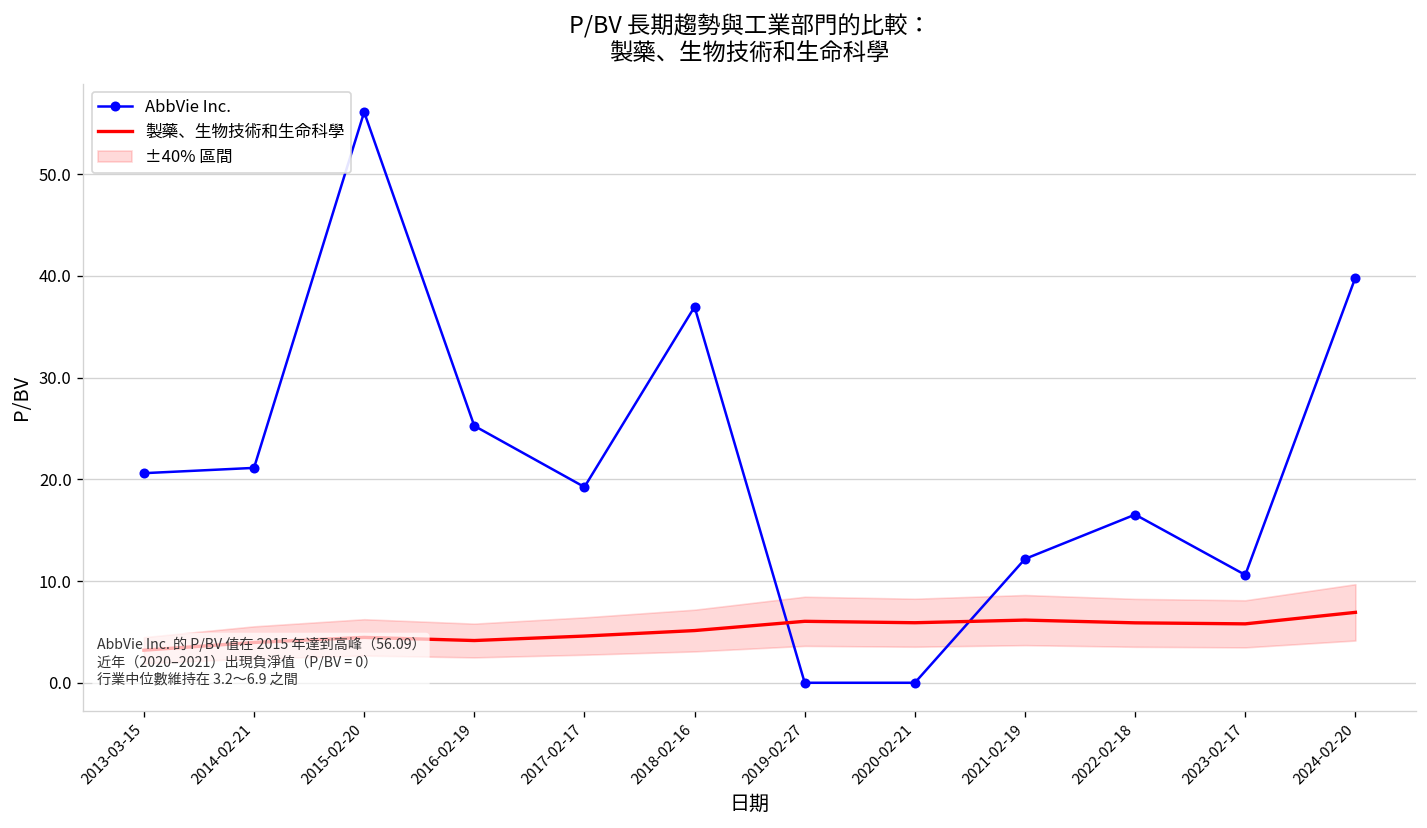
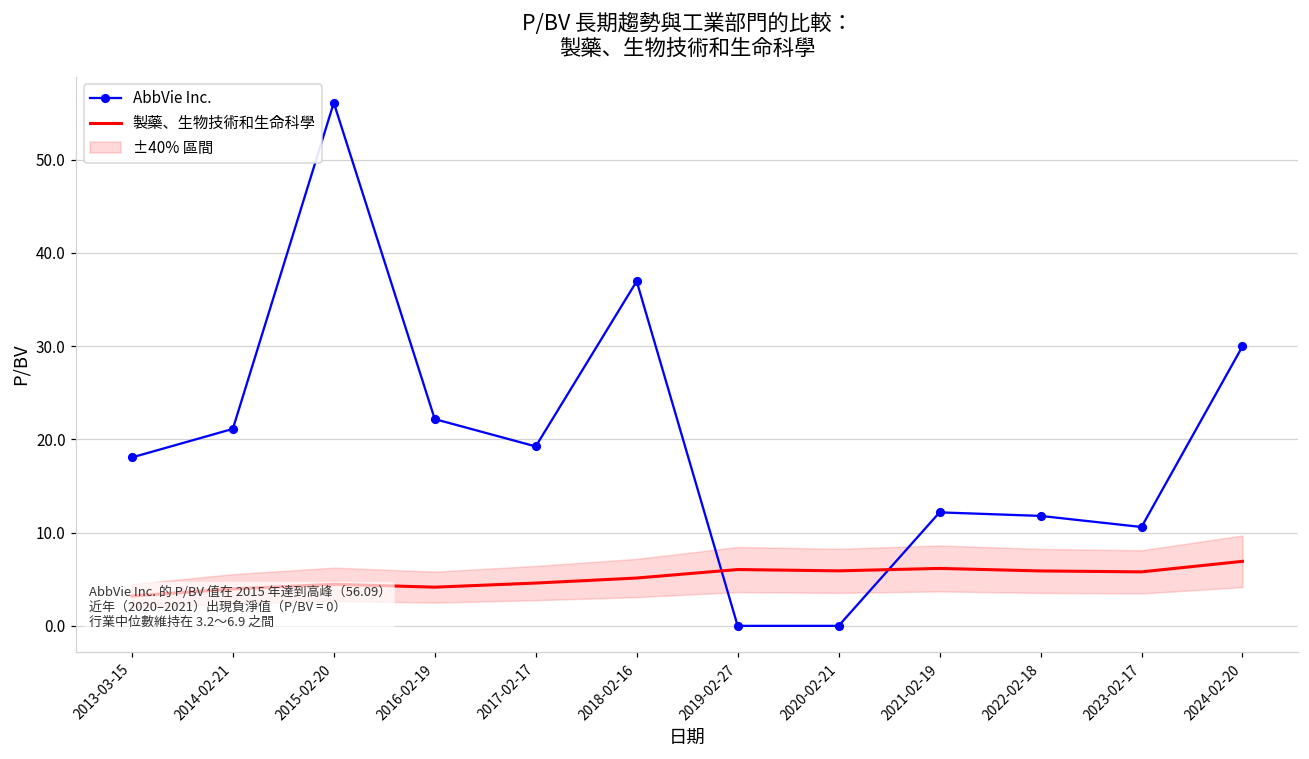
AbbVie Inc., 2013-03-15: 21 -> 18
AbbVie Inc., 2016-02-19: 25 -> 22
AbbVie Inc., 2022-02-18: 17 -> 12
AbbVie Inc., 2024-02-20: 40 -> 30
